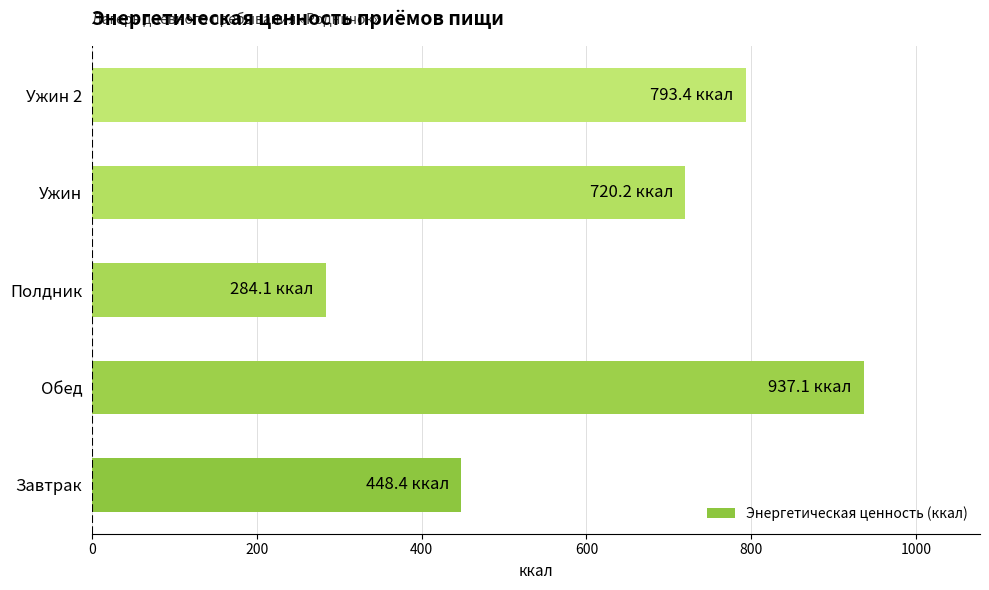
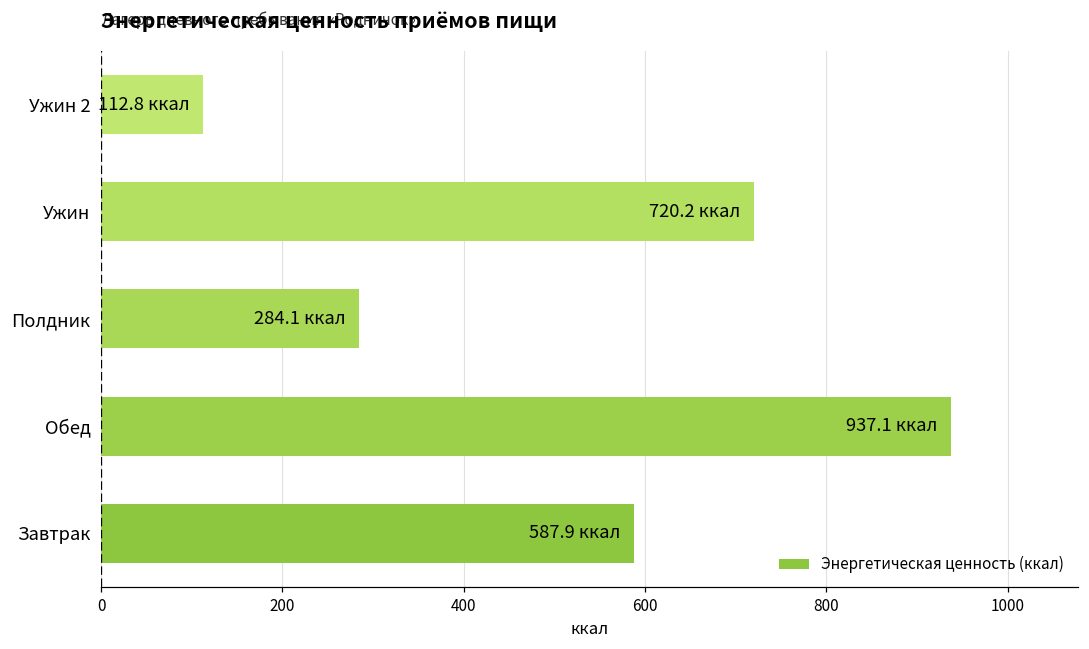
Ужин 2: 793.4 -> 112.8
Завтрак: 448.4 -> 587.9
